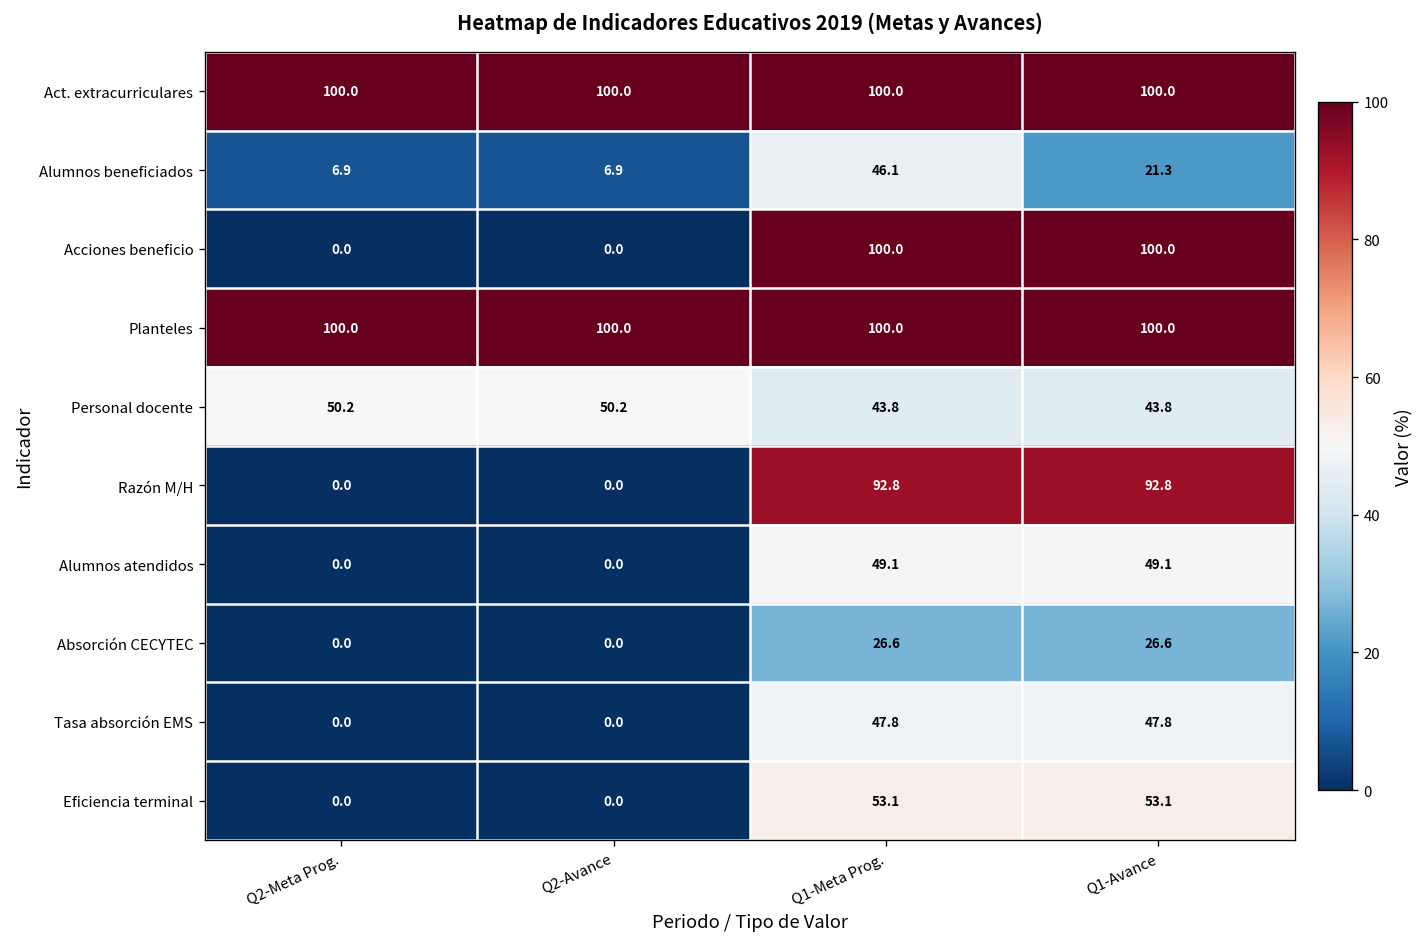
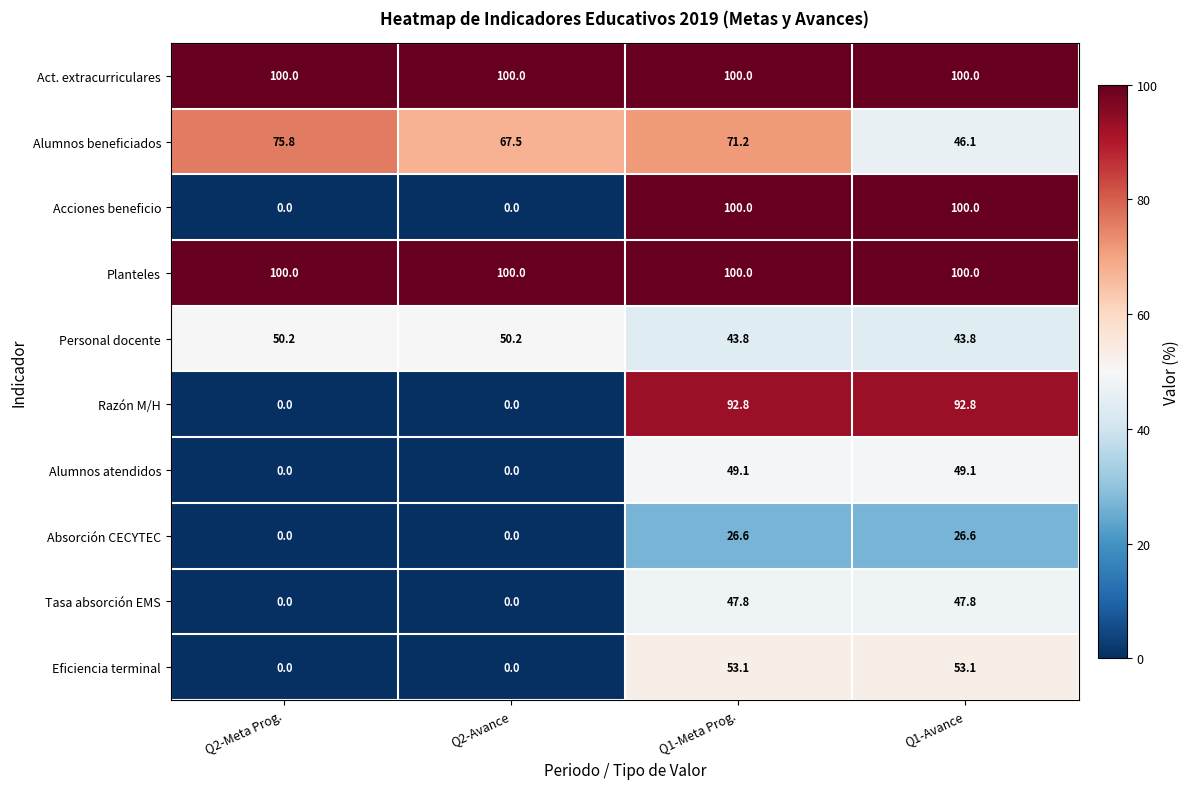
Alumnos beneficiados, Q2-Meta Prog.: 6.9 -> 75.8
Alumnos beneficiados, Q2-Avance: 6.9 -> 67.5
Alumnos beneficiados, Q1-Meta Prog.: 46.1 -> 71.2
Alumnos beneficiados, Q1-Avance: 21.3 -> 46.1
